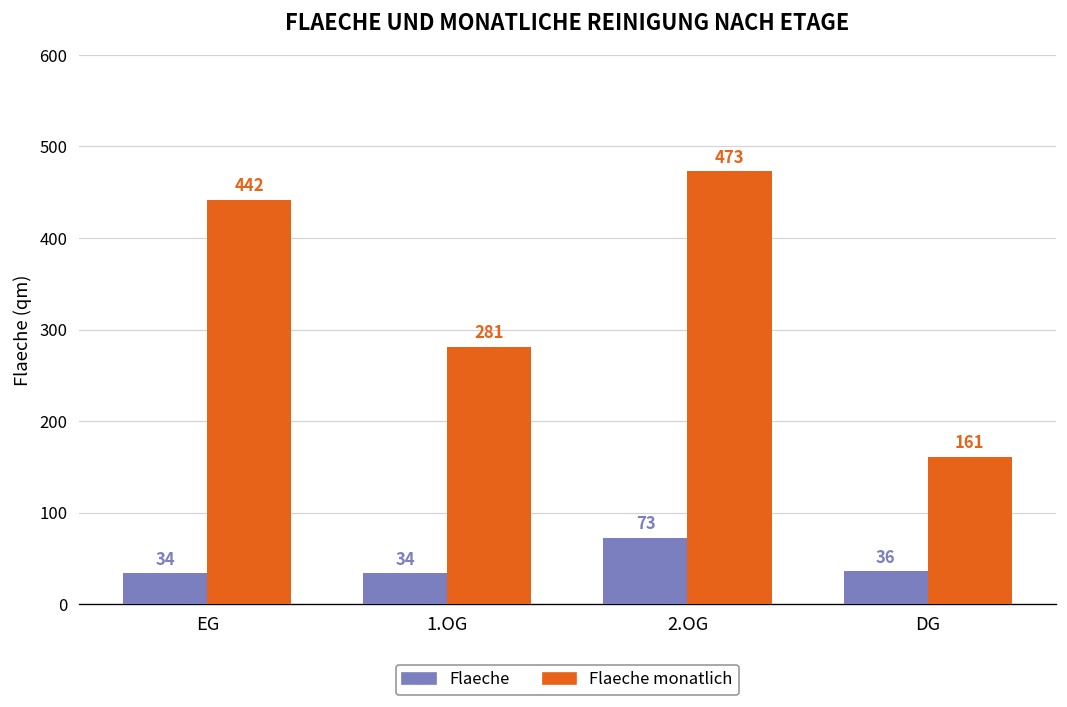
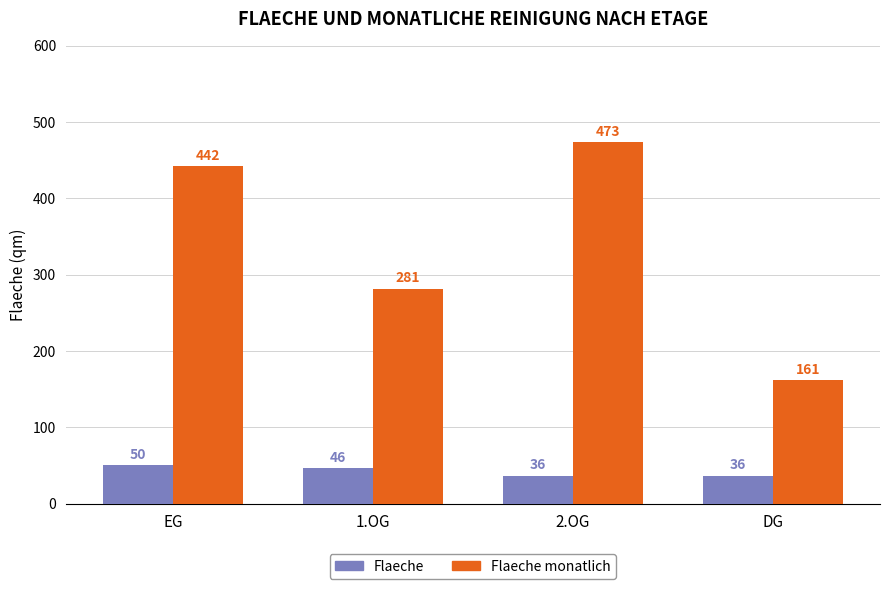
Flaeche, EG: 34 -> 50
Flaeche, 1.OG: 34 -> 46
Flaeche, 2.OG: 73 -> 36
